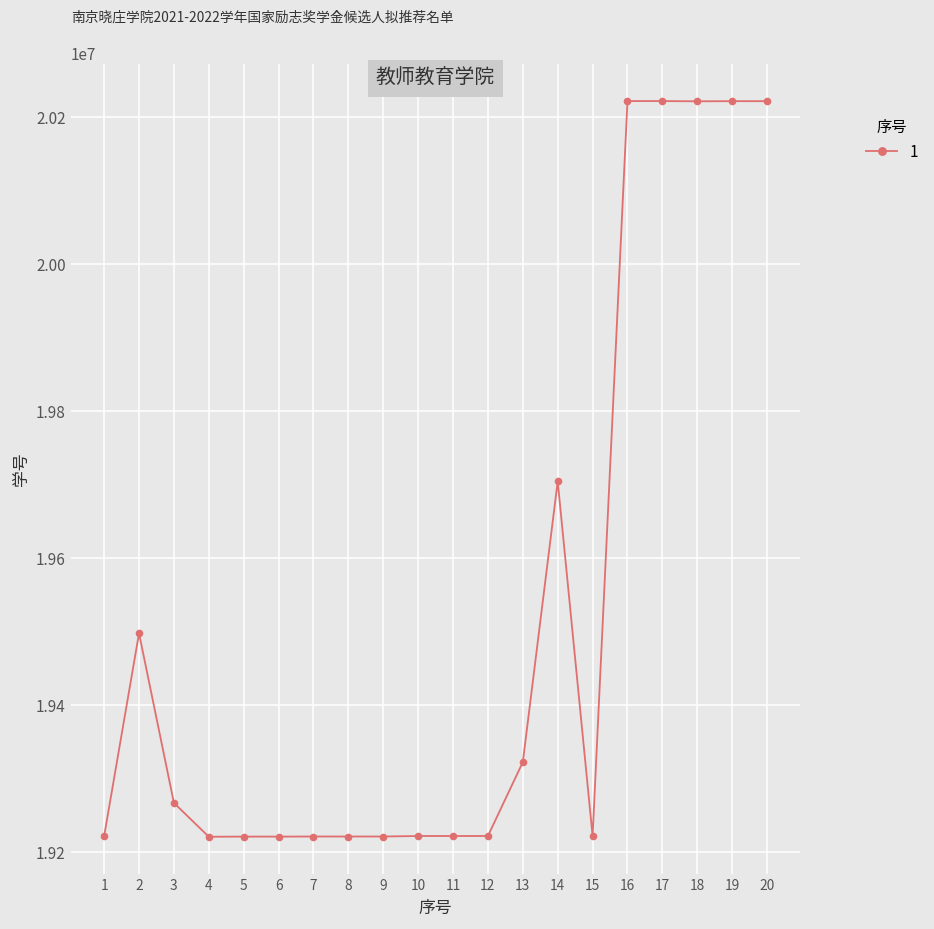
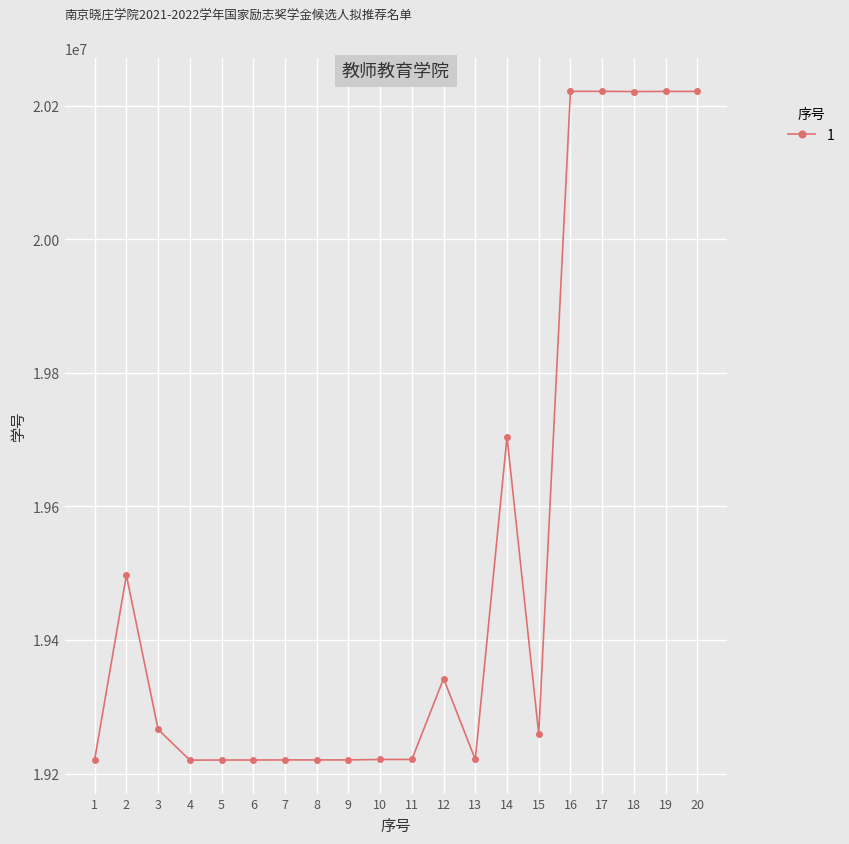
12: 19220000 -> 19340000
13: 19320000 -> 19220000
15: 19220000 -> 19260000
